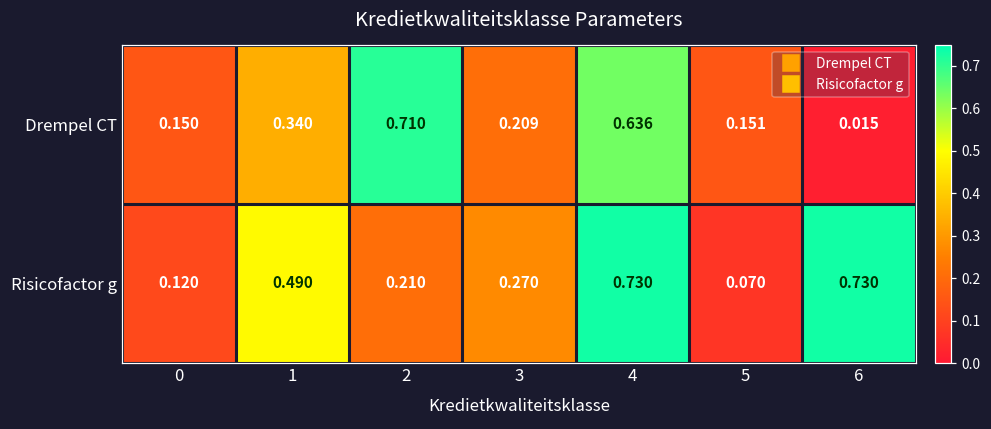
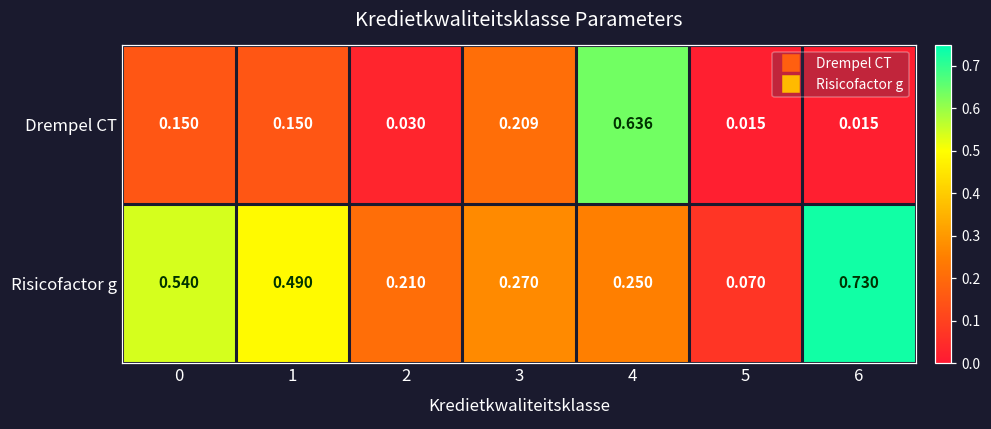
Drempel CT, 1: 0.340 -> 0.150
Drempel CT, 2: 0.710 -> 0.030
Drempel CT, 5: 0.151 -> 0.015
Risicofactor g, 0: 0.120 -> 0.540
Risicofactor g, 4: 0.730 -> 0.250
